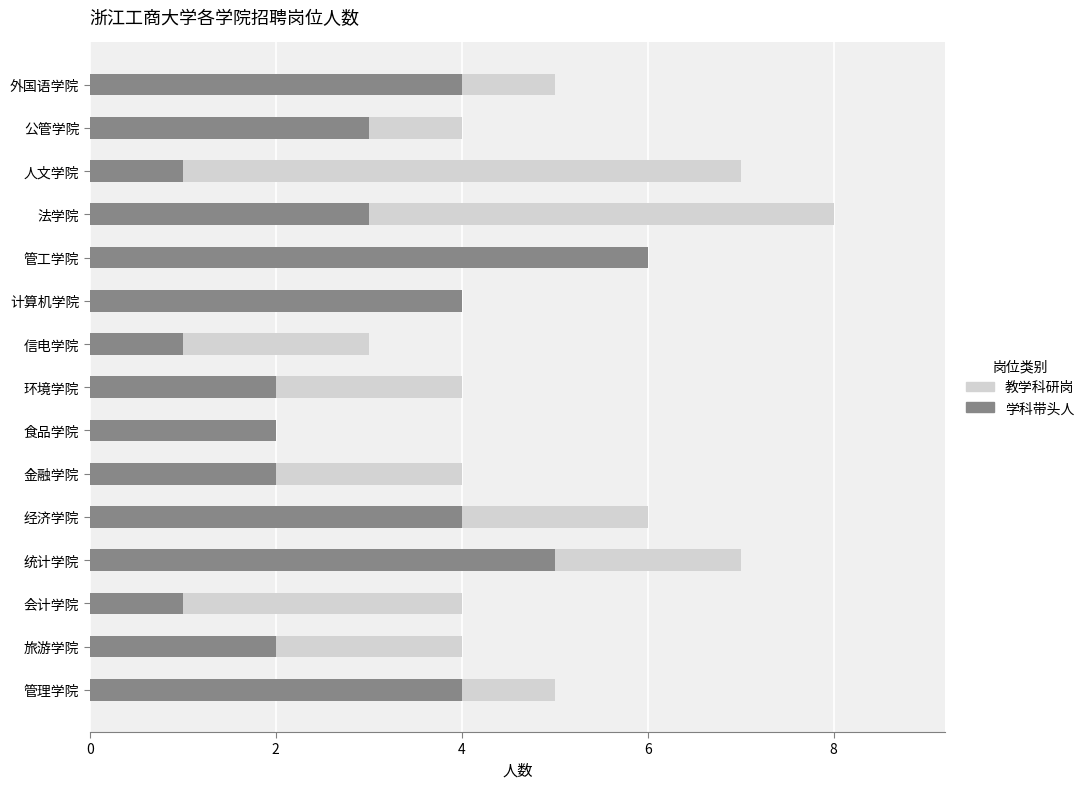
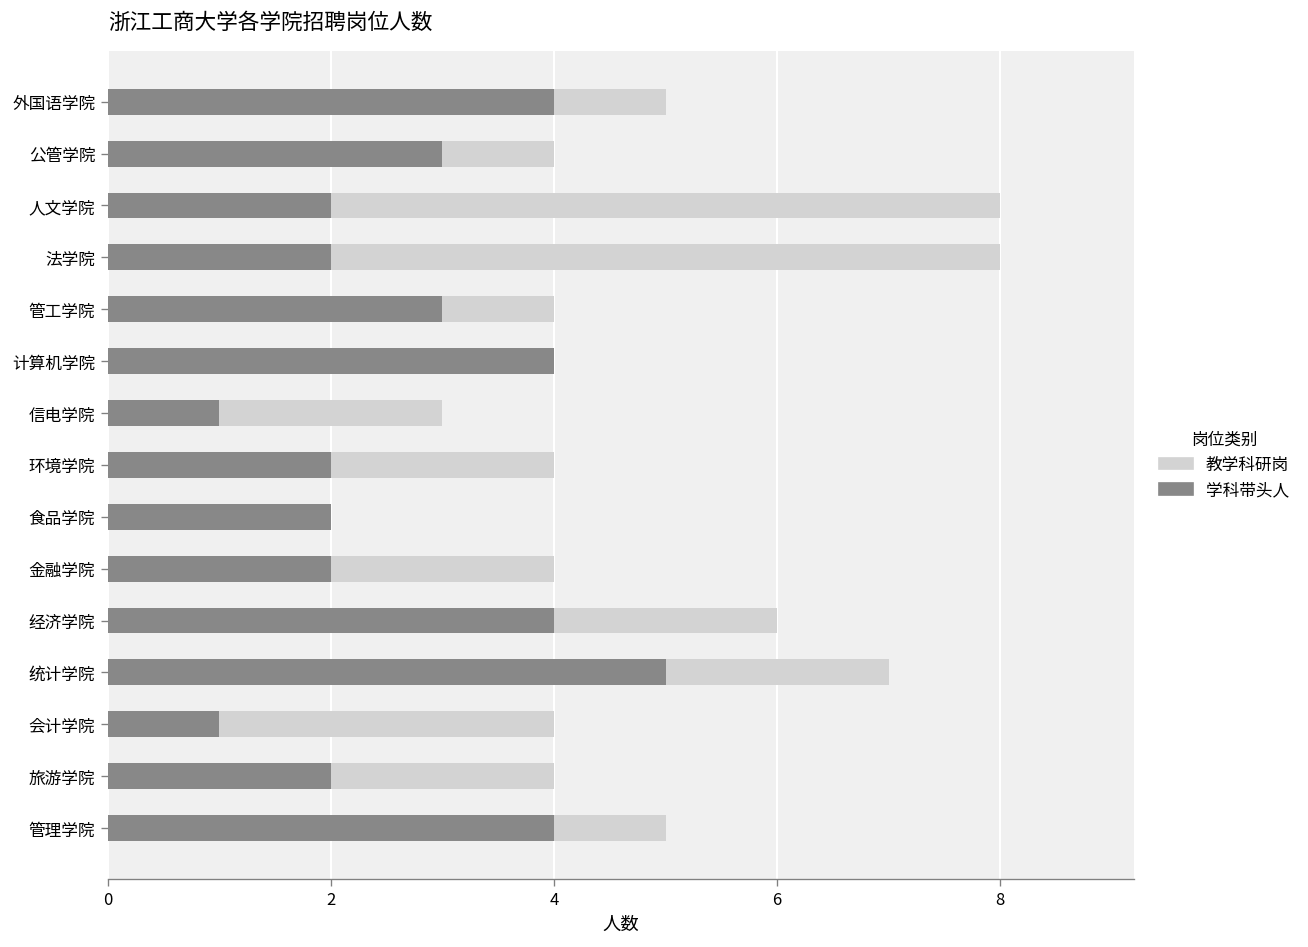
教学科研岗, 人文学院: 7 -> 8
学科带头人, 人文学院: 1 -> 2
学科带头人, 法学院: 3 -> 2
学科带头人, 管工学院: 6 -> 3
